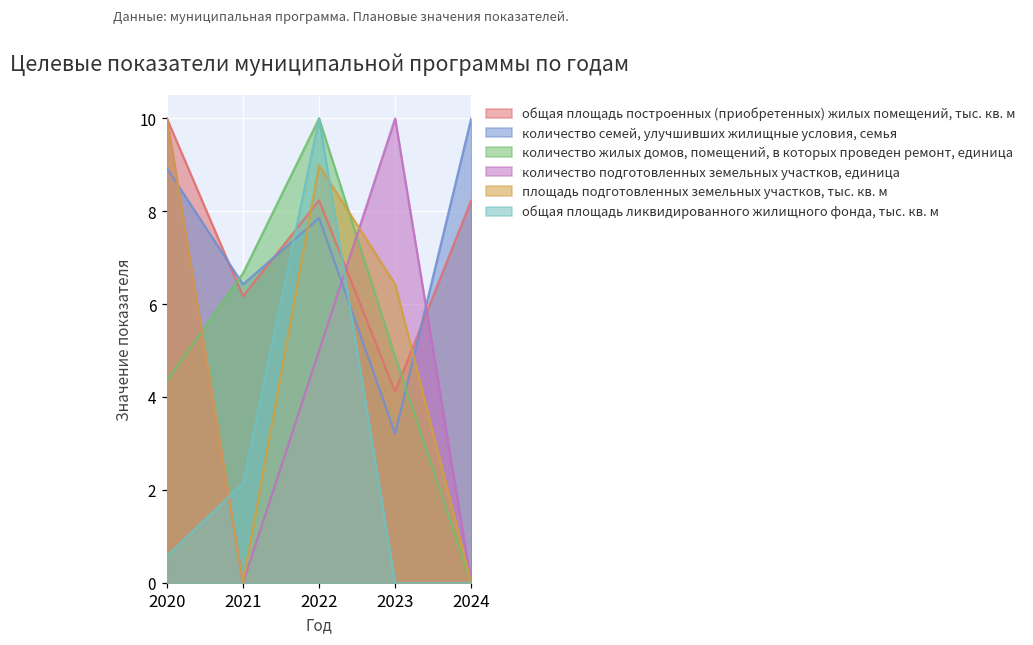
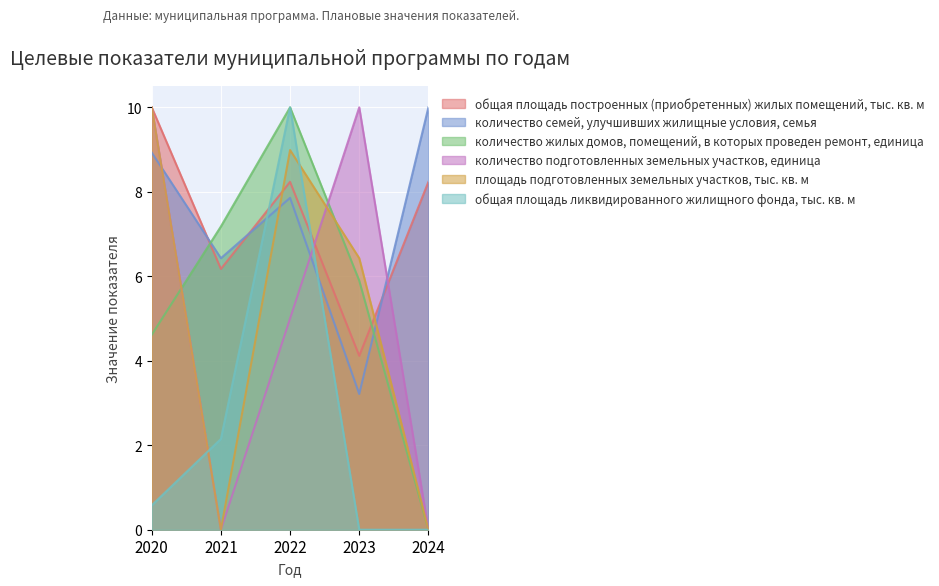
количество жилых домов, помещений, в которых проведен ремонт, единица, 2020: 4.4 -> 4.6
количество жилых домов, помещений, в которых проведен ремонт, единица, 2021: 6.7 -> 7.2
количество жилых домов, помещений, в которых проведен ремонт, единица, 2023: 4.9 -> 5.9
